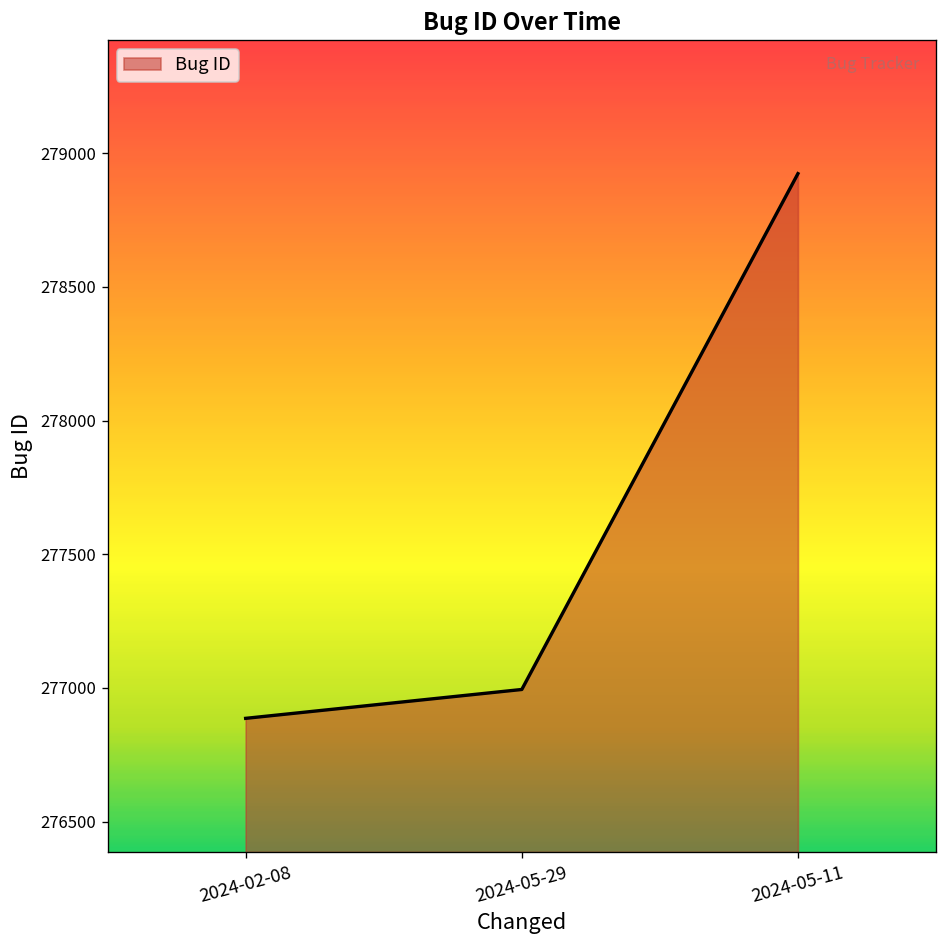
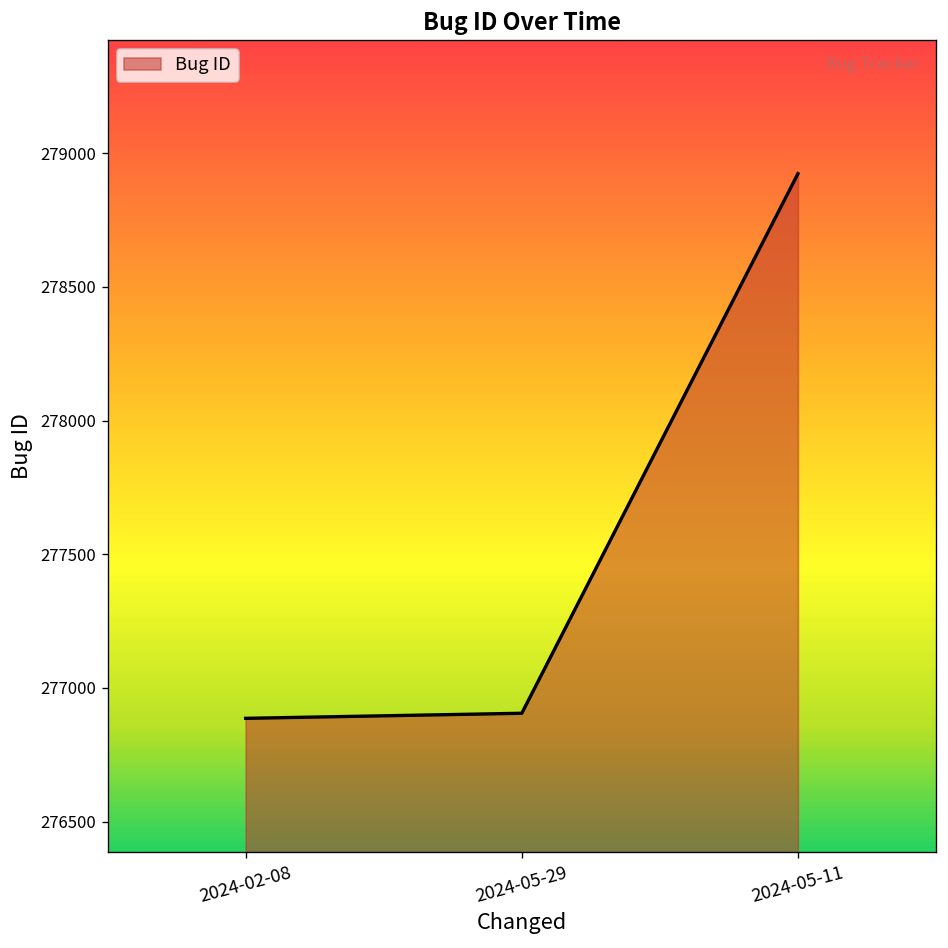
2024-05-29: 276990 -> 276910
